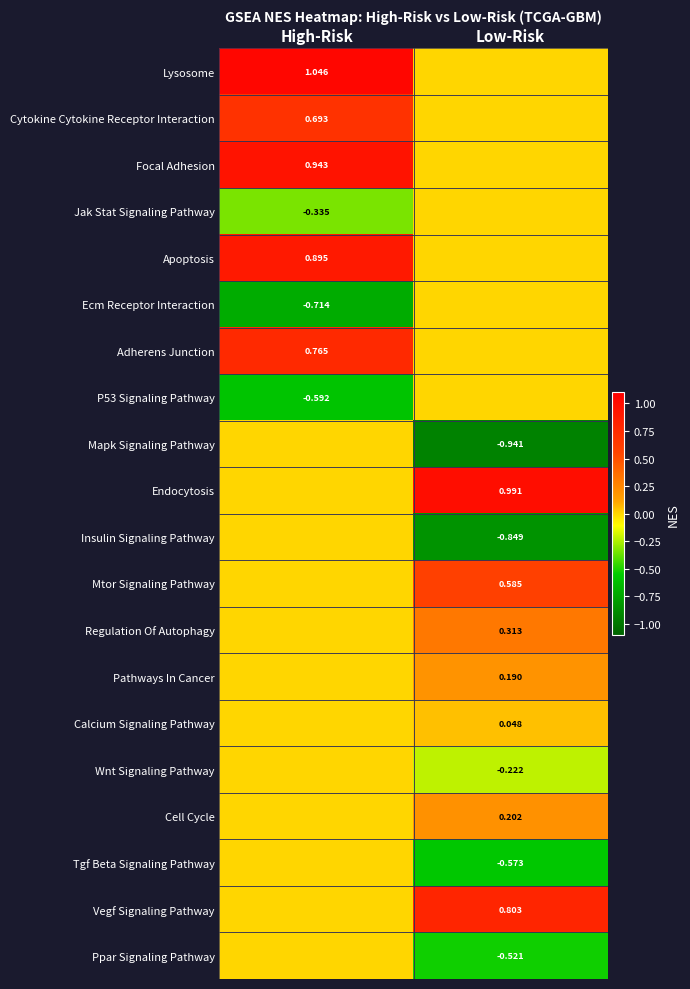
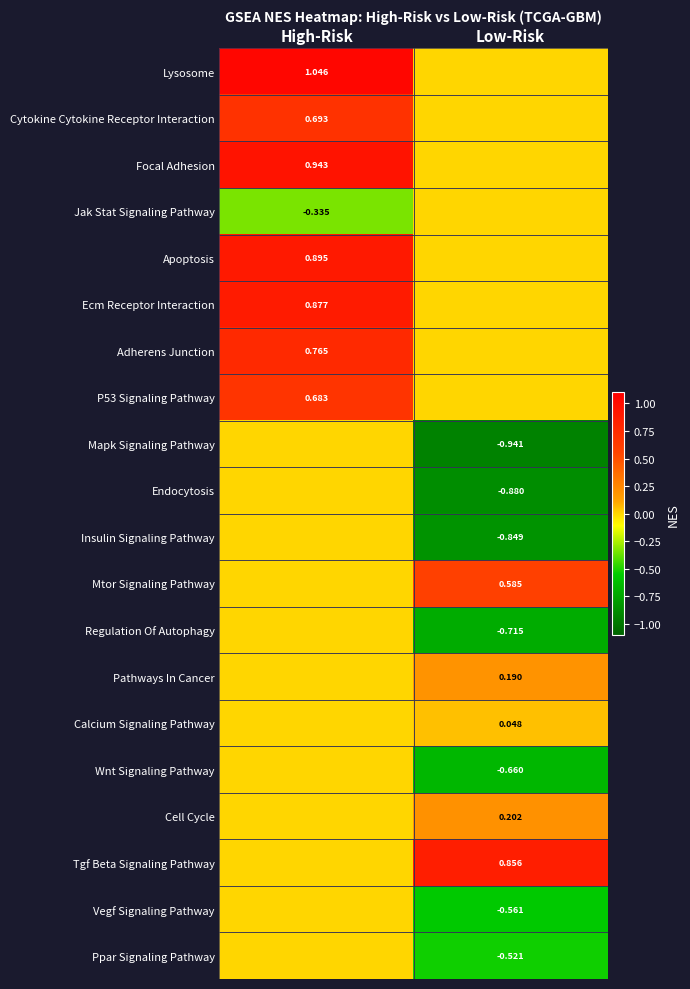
Ecm Receptor Interaction, High-Risk: -0.714 -> 0.877
P53 Signaling Pathway, High-Risk: -0.592 -> 0.683
Endocytosis, Low-Risk: 0.991 -> -0.880
Regulation Of Autophagy, Low-Risk: 0.313 -> -0.715
Wnt Signaling Pathway, Low-Risk: -0.222 -> -0.660
Tgf Beta Signaling Pathway, Low-Risk: -0.573 -> 0.856
Vegf Signaling Pathway, Low-Risk: 0.803 -> -0.561
